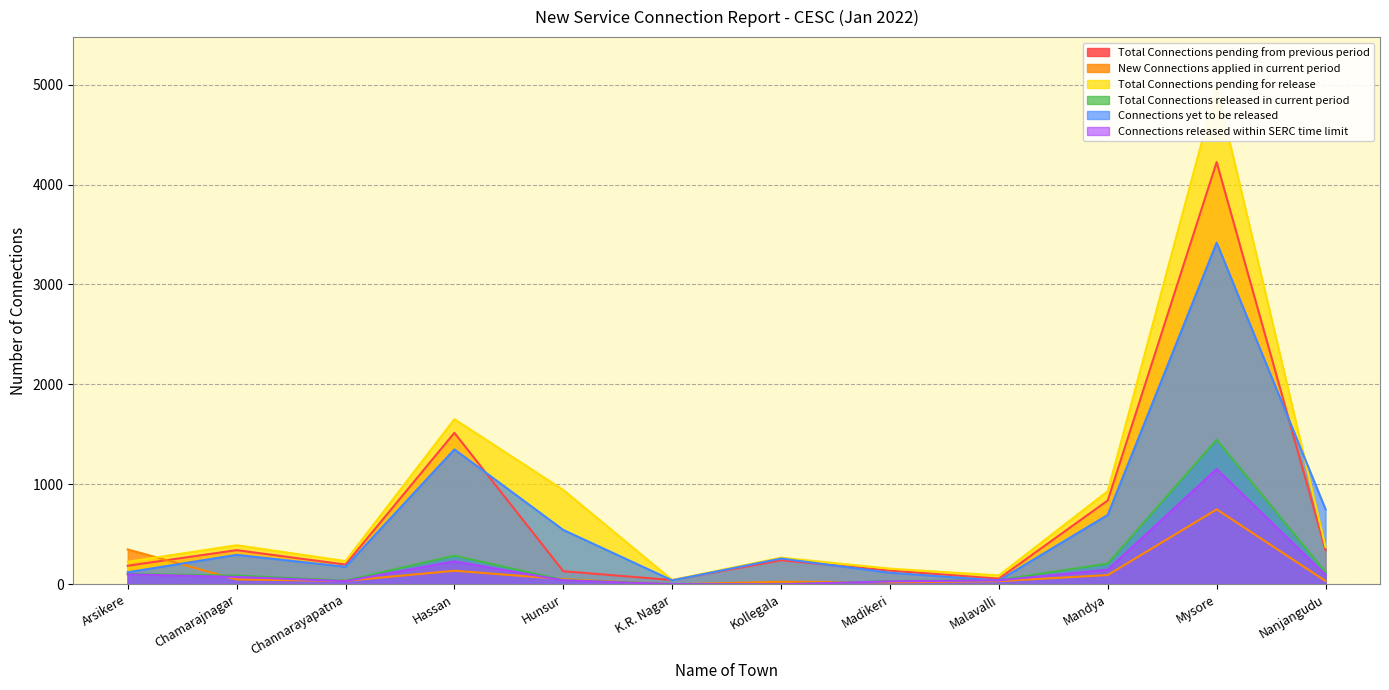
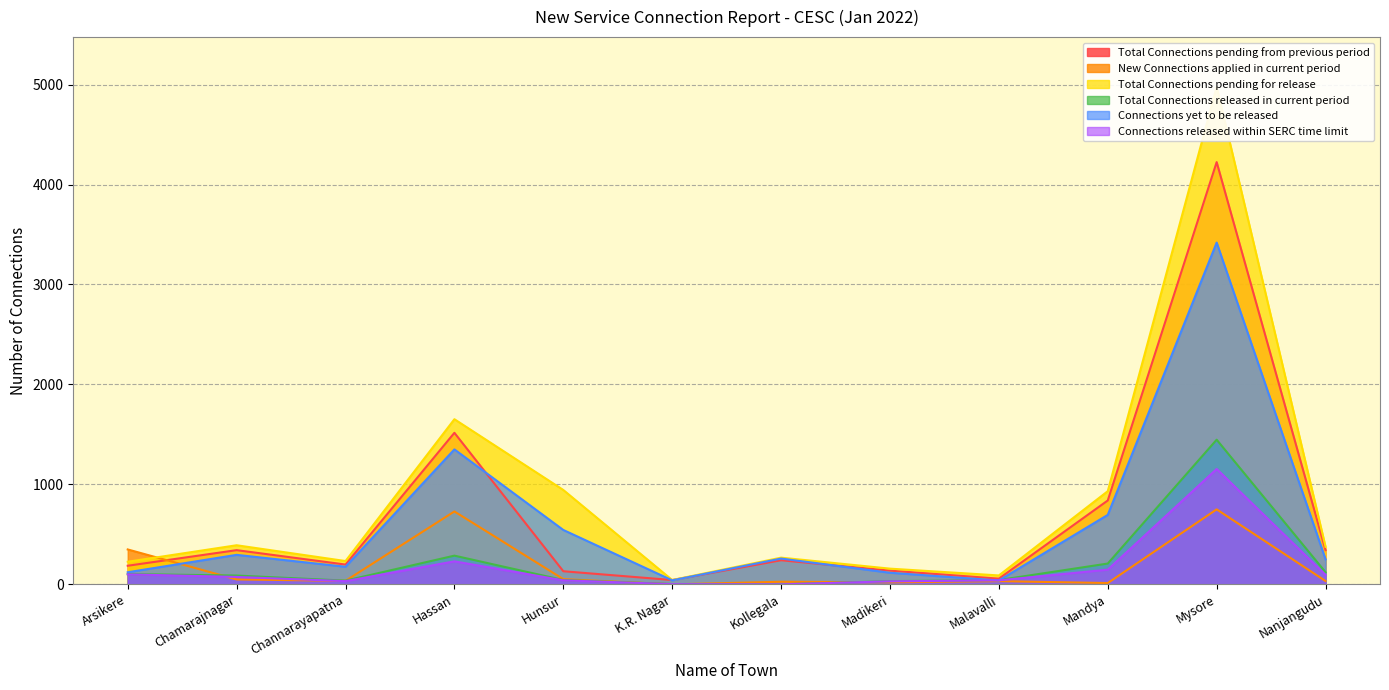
New Connections applied in current period, Hassan: 100 -> 700
New Connections applied in current period, Mandya: 100 -> 0
Connections yet to be released, Nanjangudu: 800 -> 300
